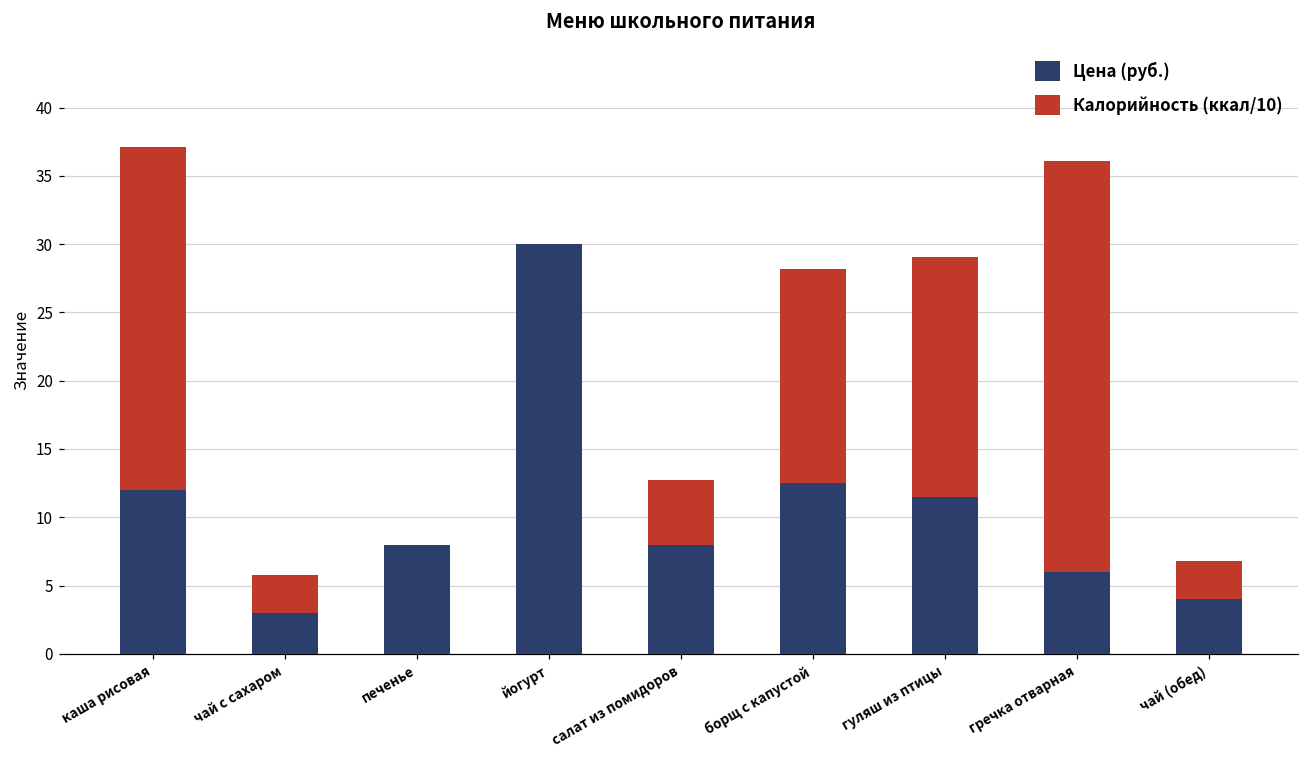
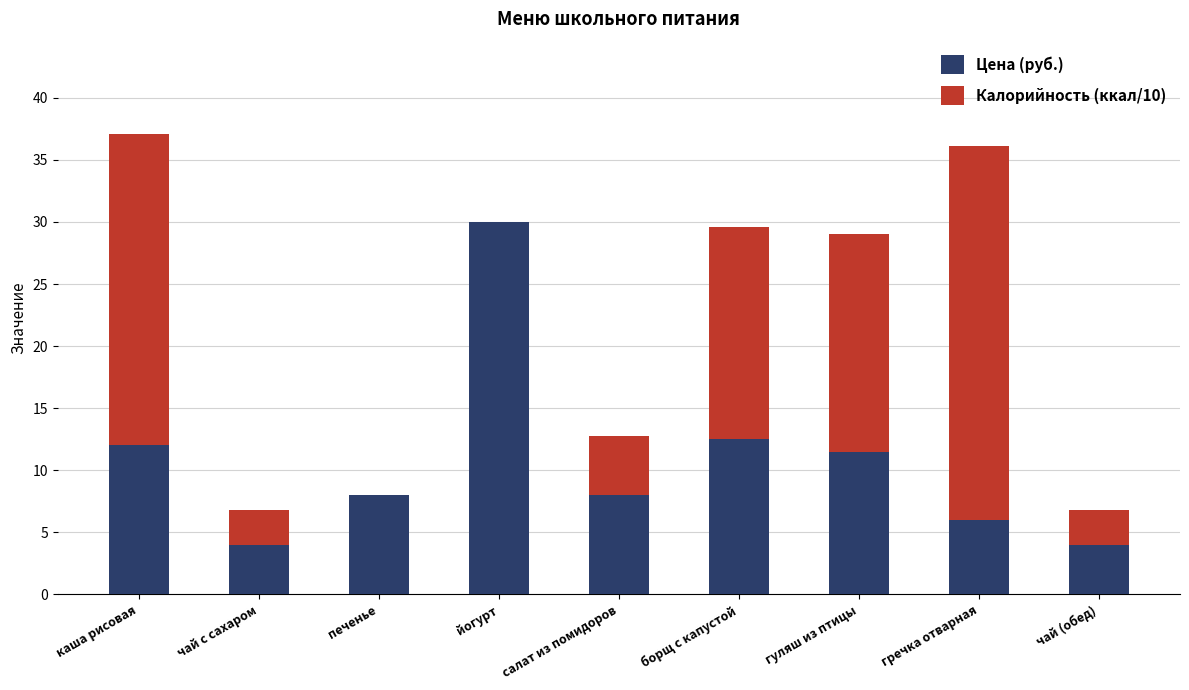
Цена (руб.), чай с сахаром: 3 -> 4
Калорийность (ккал/10), борщ с капустой: 15.7 -> 17.1
